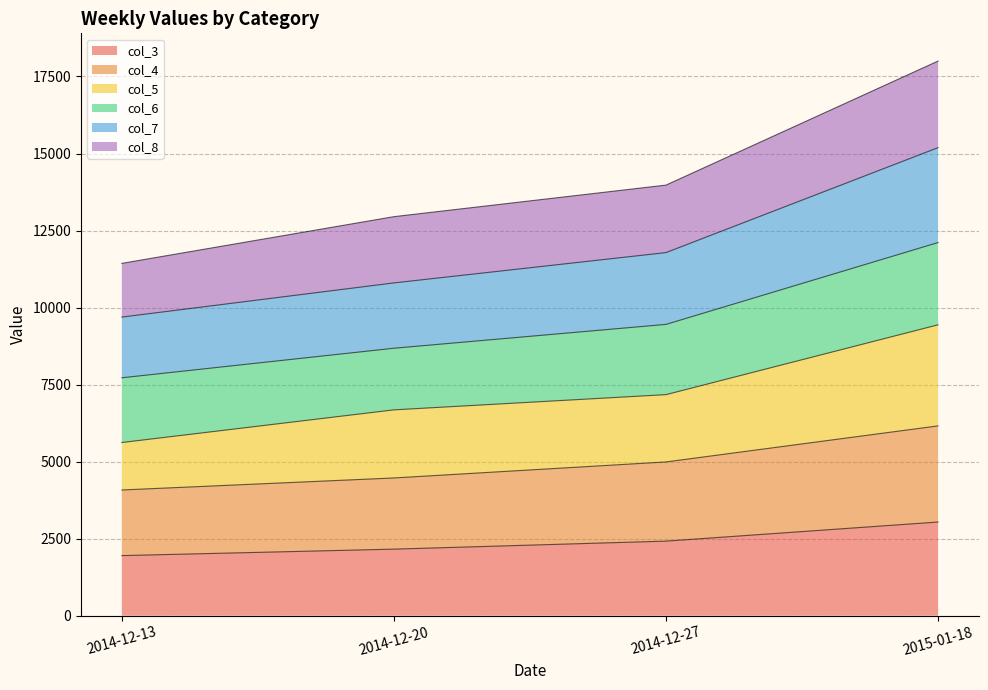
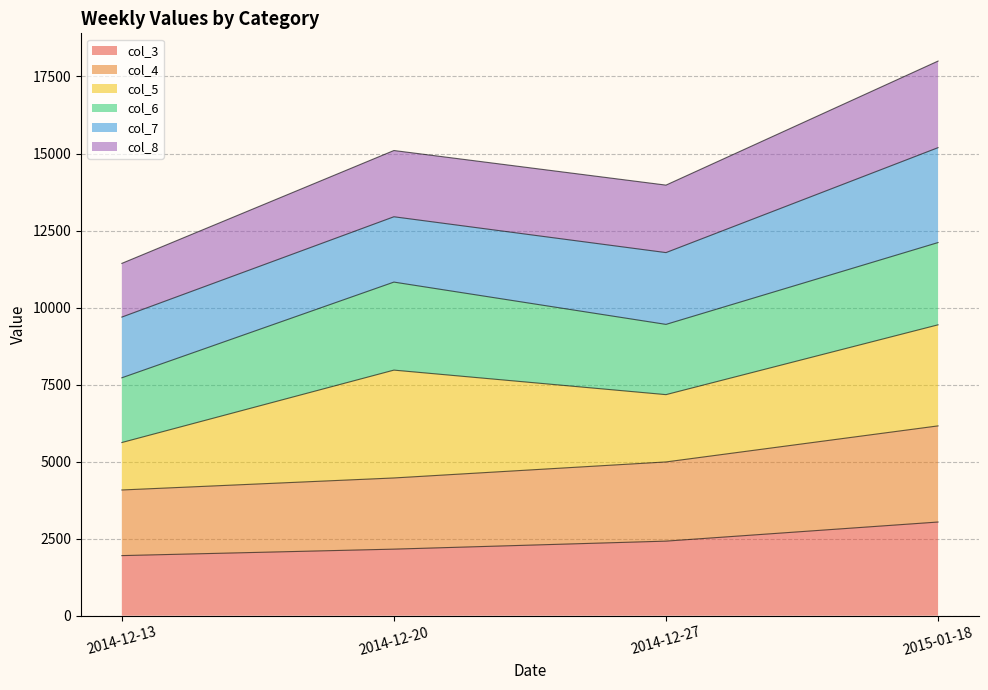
col_5, 2014-12-20: 2200 -> 3500
col_6, 2014-12-20: 2000 -> 2900
